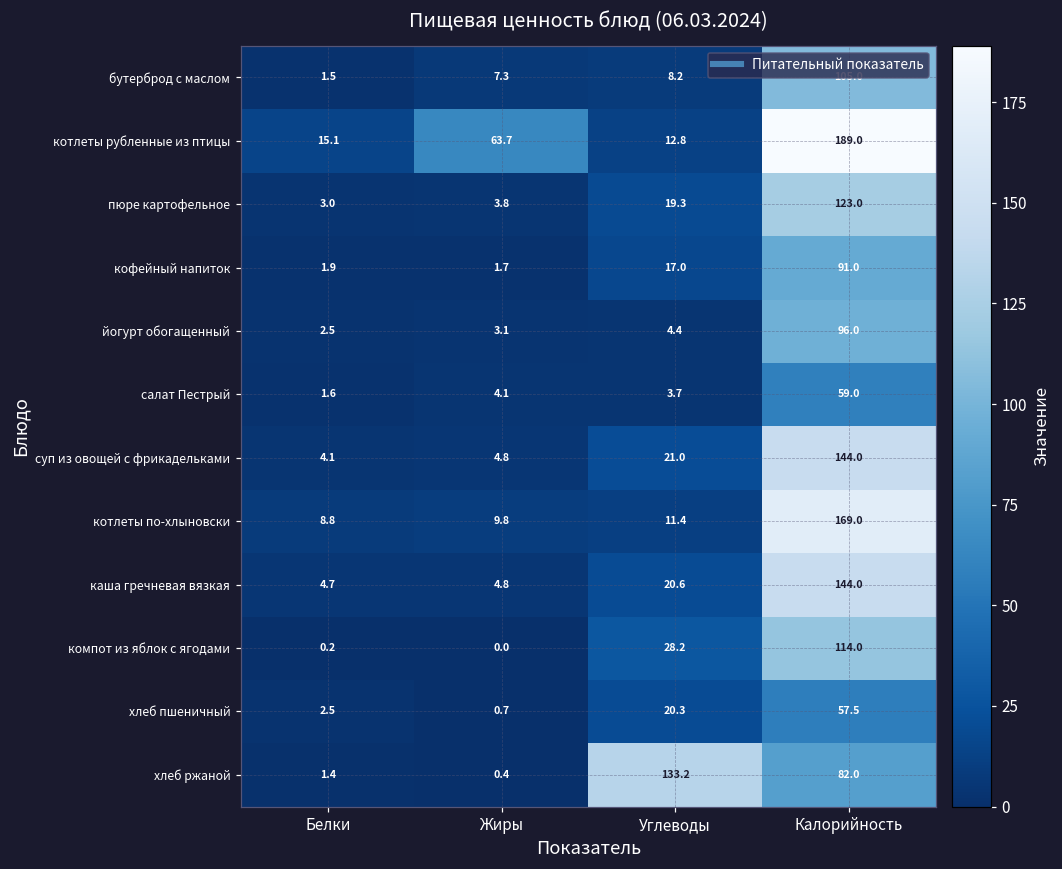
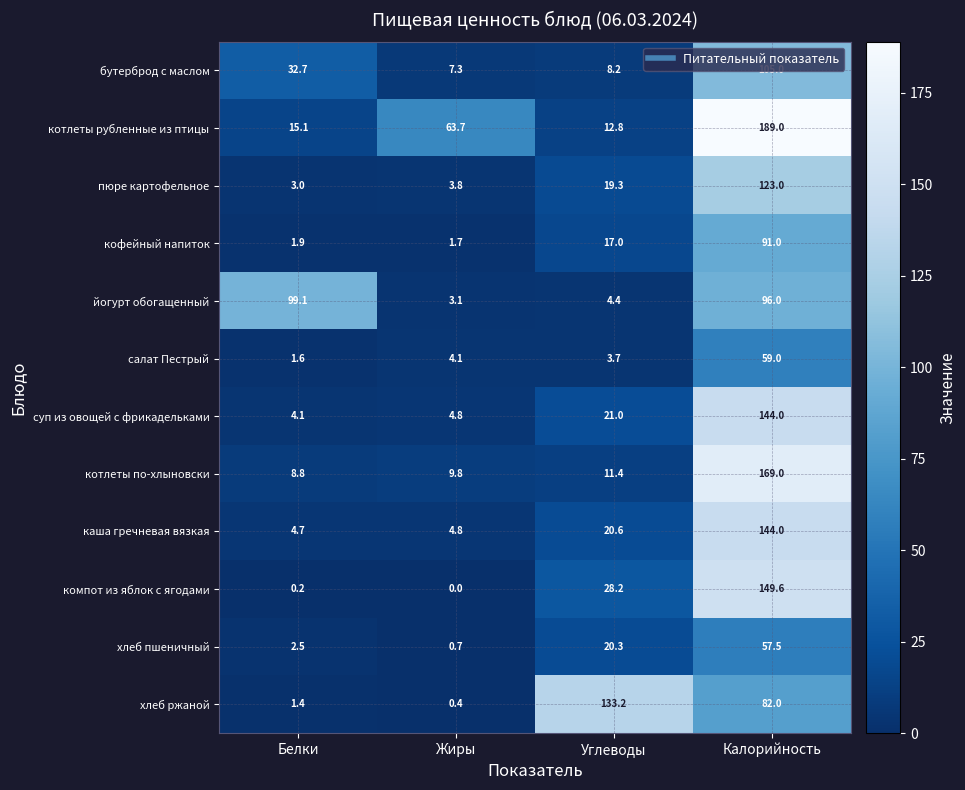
бутерброд с маслом, Белки: 1.5 -> 32.7
йогурт обогащенный, Белки: 2.5 -> 99.1
компот из яблок с ягодами, Калорийность: 114.0 -> 149.6
